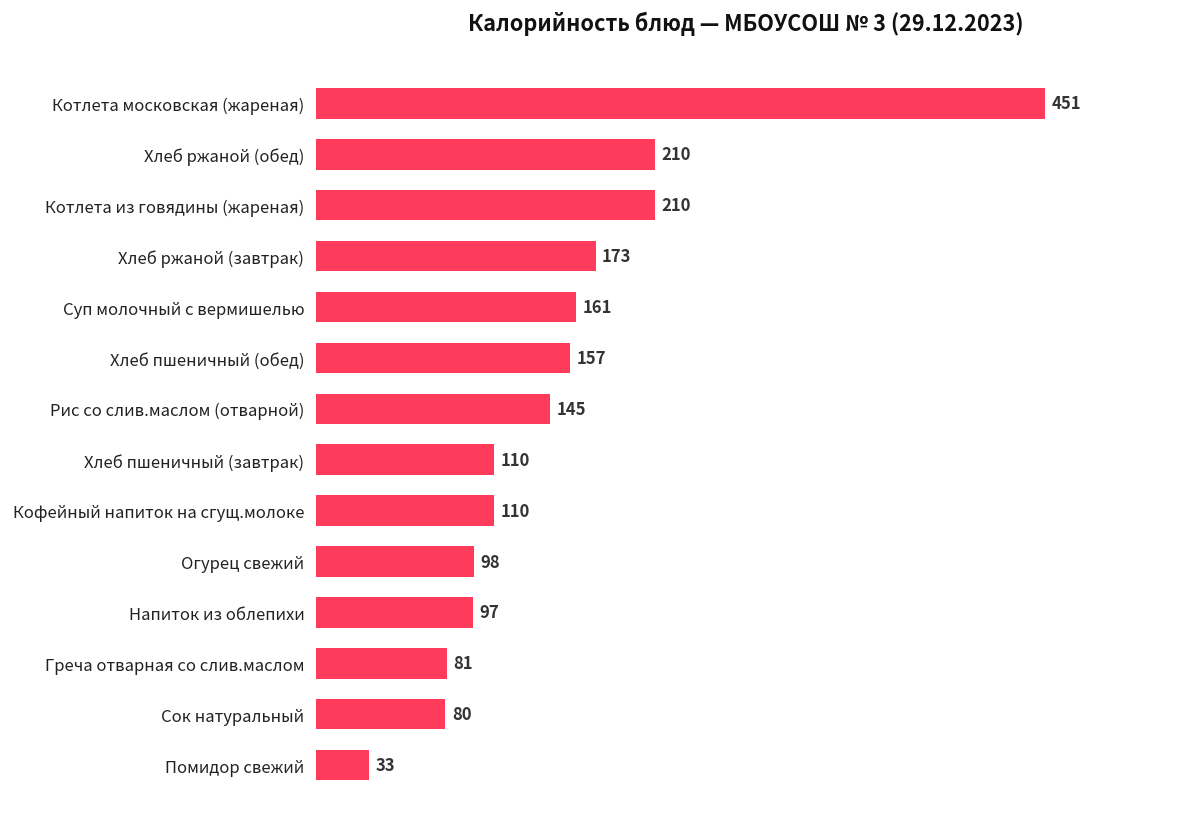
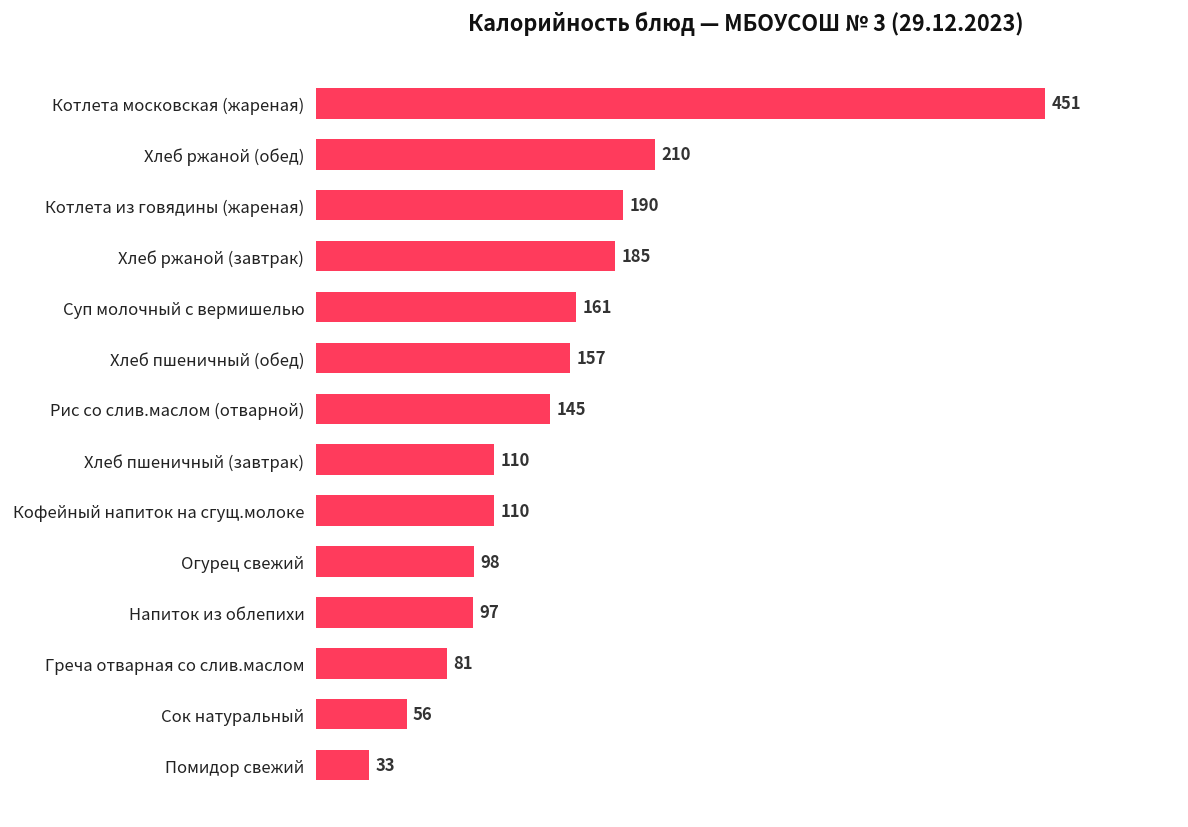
Котлета из говядины (жареная): 210 -> 190
Хлеб ржаной (завтрак): 173 -> 185
Сок натуральный: 80 -> 56
